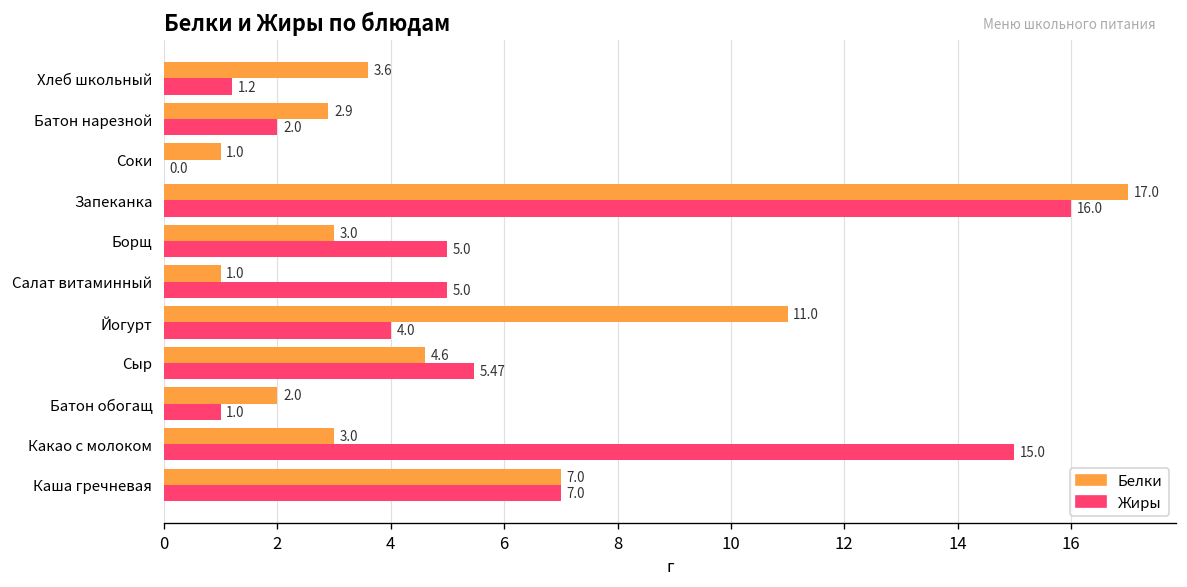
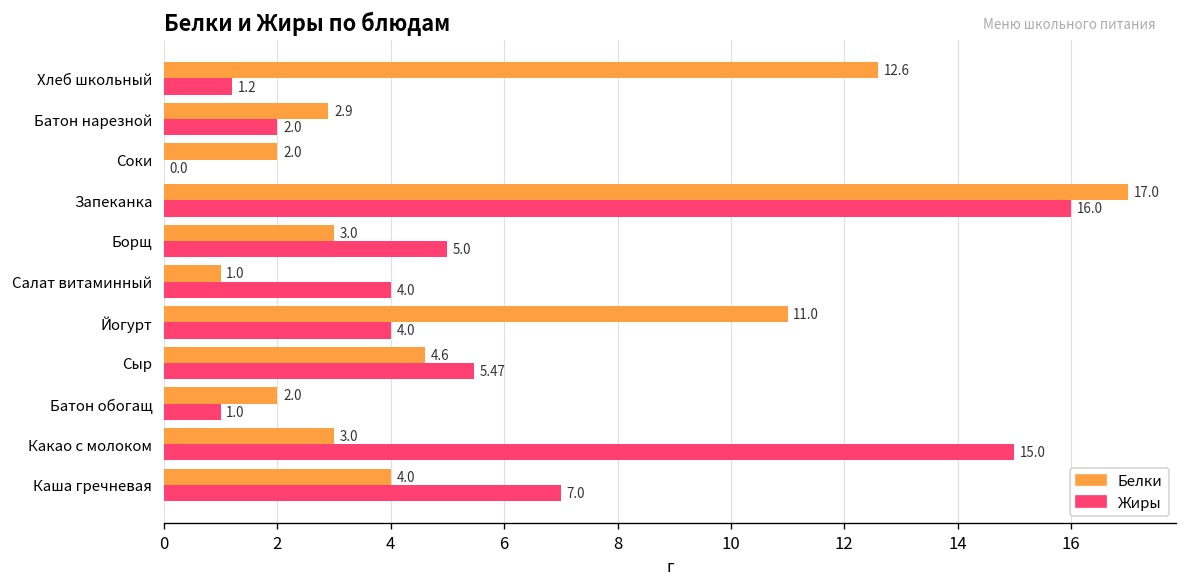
Белки, Хлеб школьный: 3.6 -> 12.6
Белки, Соки: 1.0 -> 2.0
Жиры, Салат витаминный: 5.0 -> 4.0
Белки, Каша гречневая: 7.0 -> 4.0
